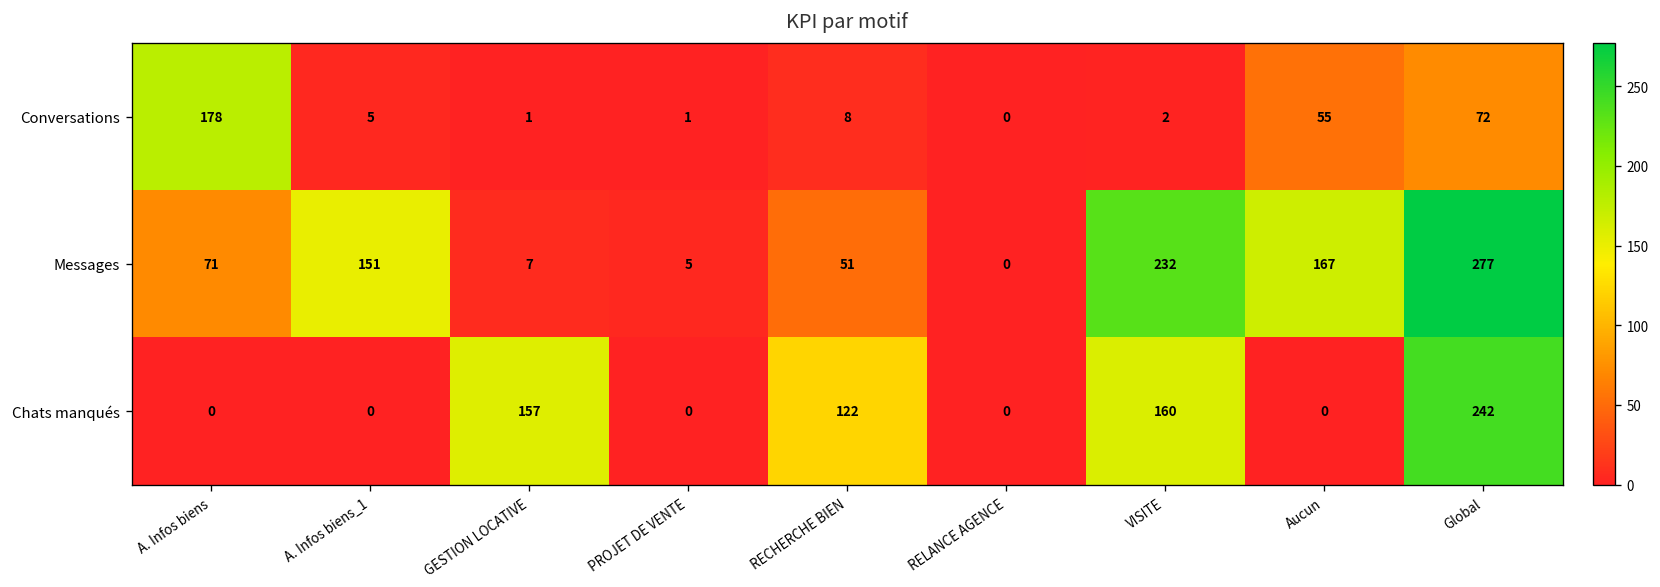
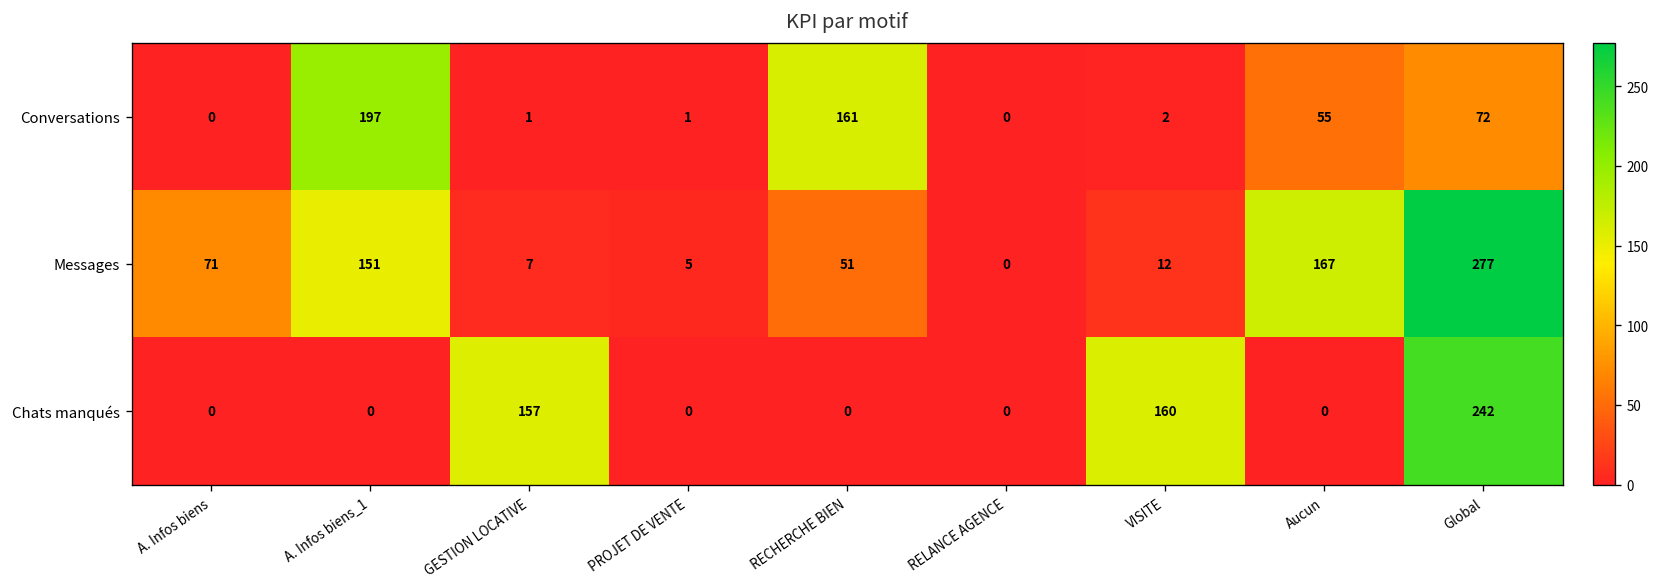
Conversations, A. Infos biens: 178 -> 0
Conversations, A. Infos biens_1: 5 -> 197
Conversations, RECHERCHE BIEN: 8 -> 161
Messages, VISITE: 232 -> 12
Chats manqués, RECHERCHE BIEN: 122 -> 0
